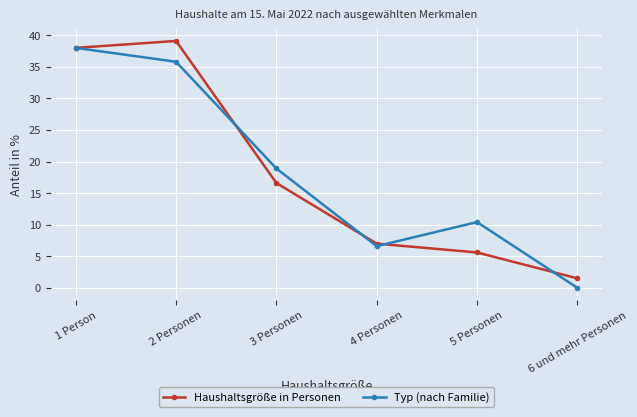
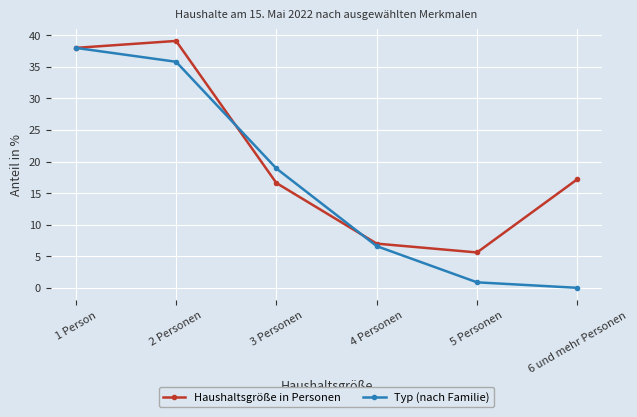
Typ (nach Familie), 5 Personen: 10 -> 1
Haushaltsgröße in Personen, 6 und mehr Personen: 2 -> 17
